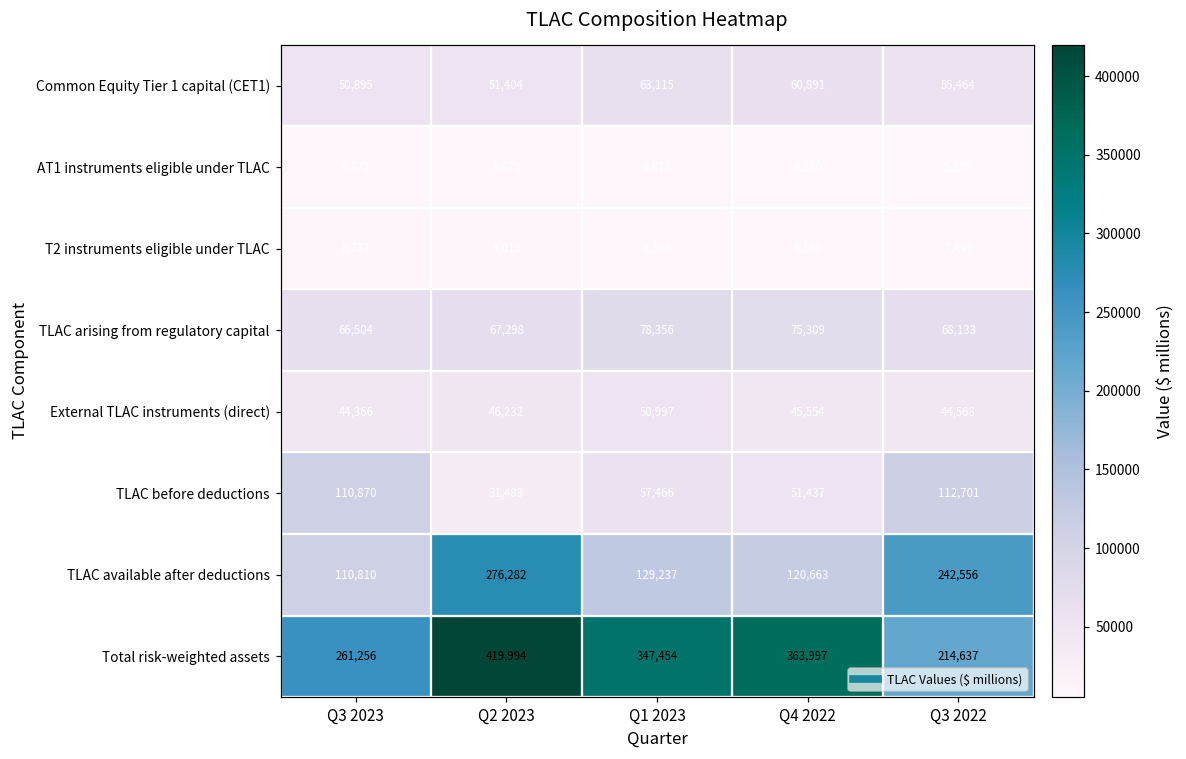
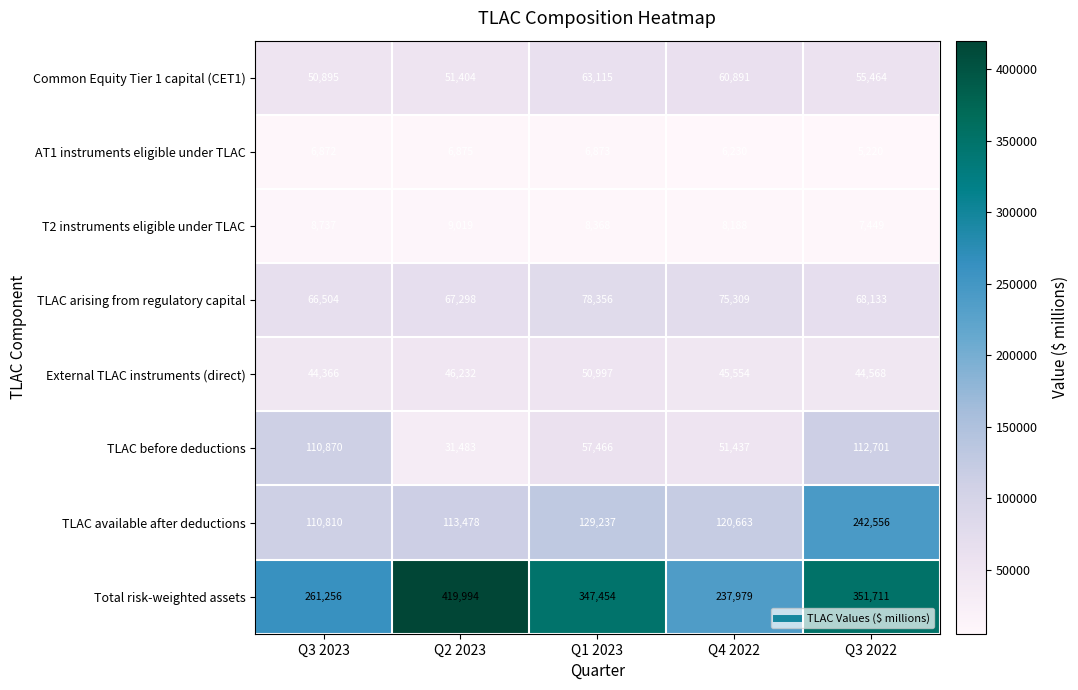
TLAC available after deductions, Q2 2023: 276,282 -> 113,478
Total risk-weighted assets, Q4 2022: 363,997 -> 237,979
Total risk-weighted assets, Q3 2022: 214,637 -> 351,711
